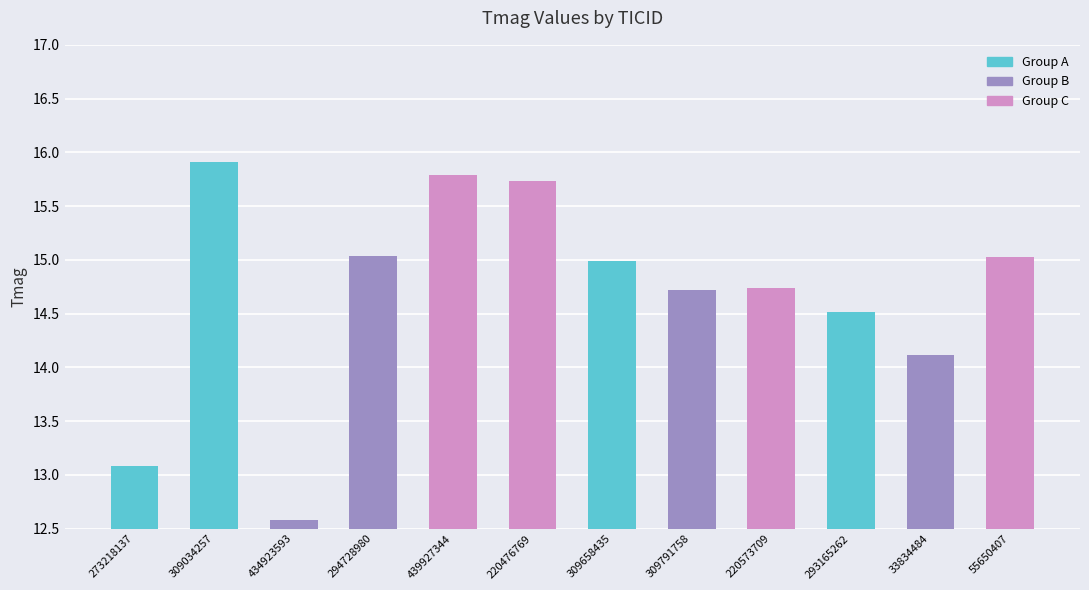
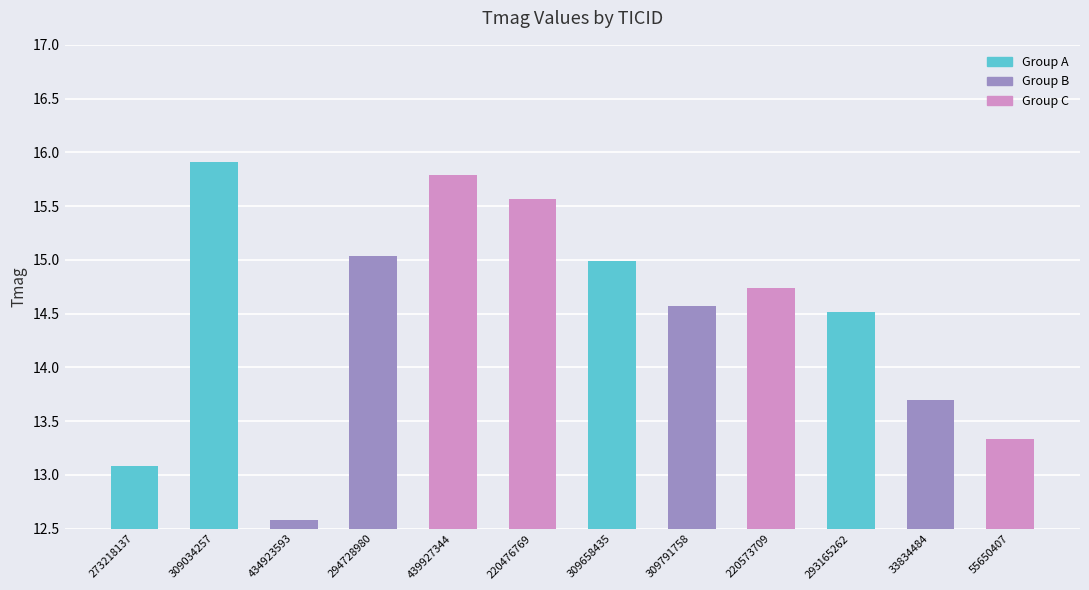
220476769: 15.73 -> 15.57
309791758: 14.72 -> 14.57
33834484: 14.11 -> 13.70
55650407: 15.03 -> 13.33
